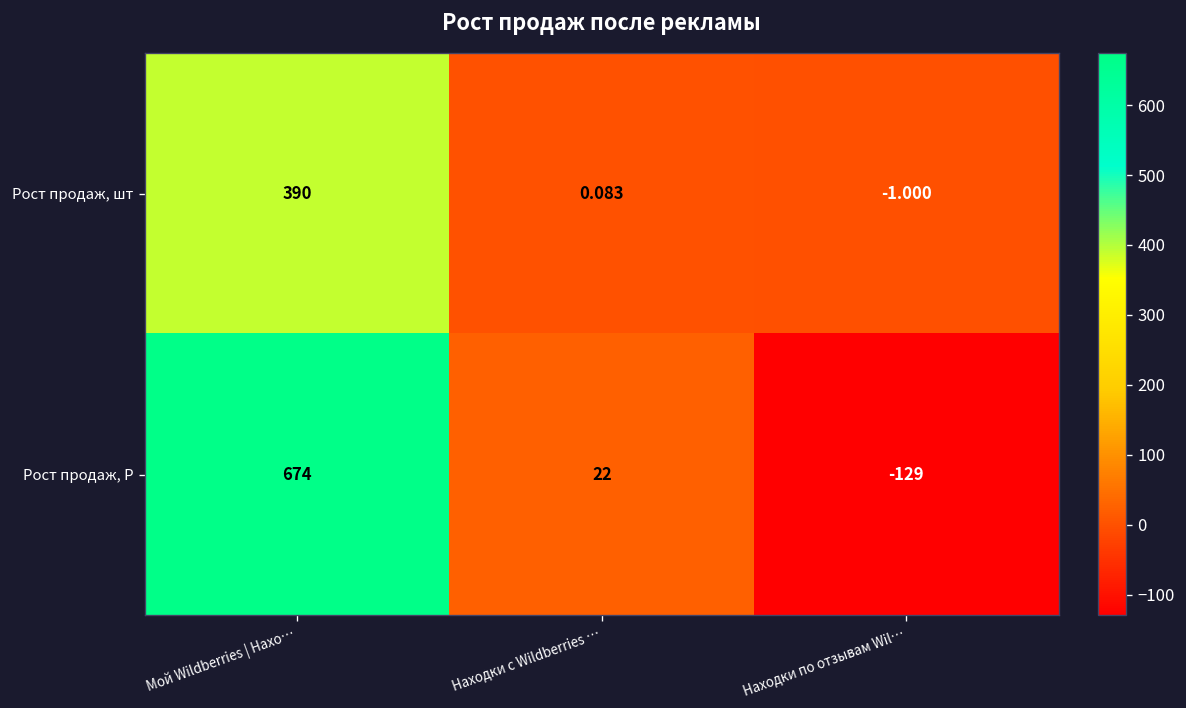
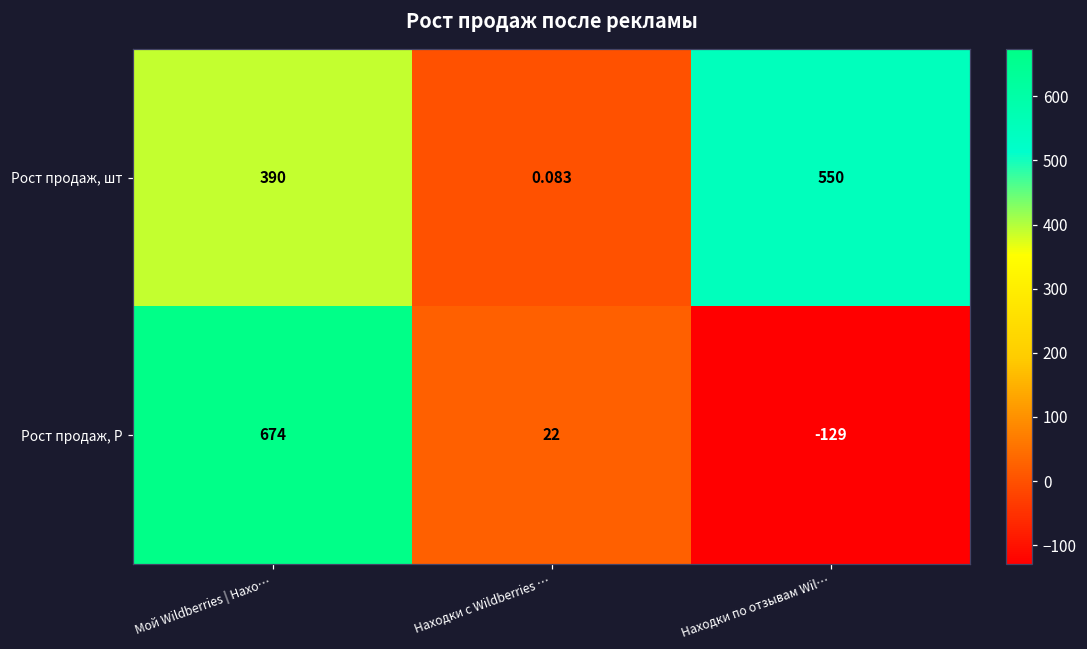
Рост продаж, шт, Находки по отзывам Wil…: -1.000 -> 550
